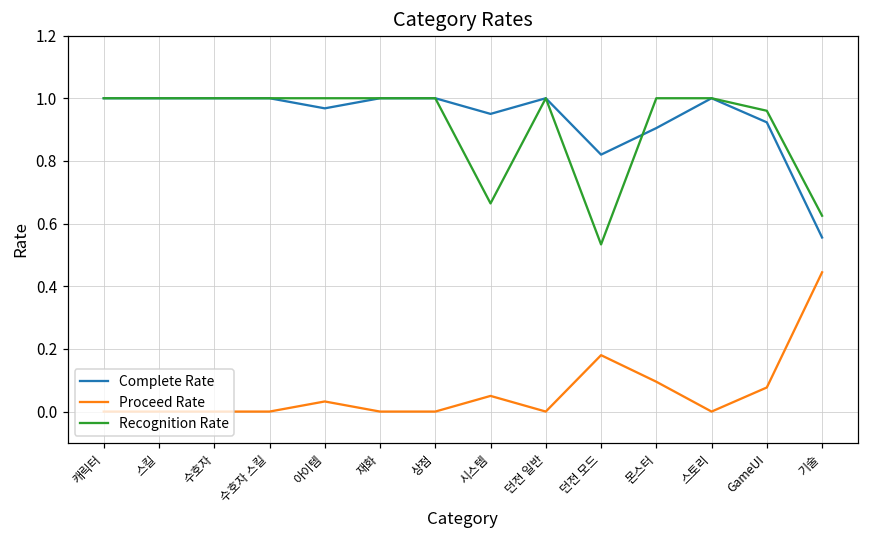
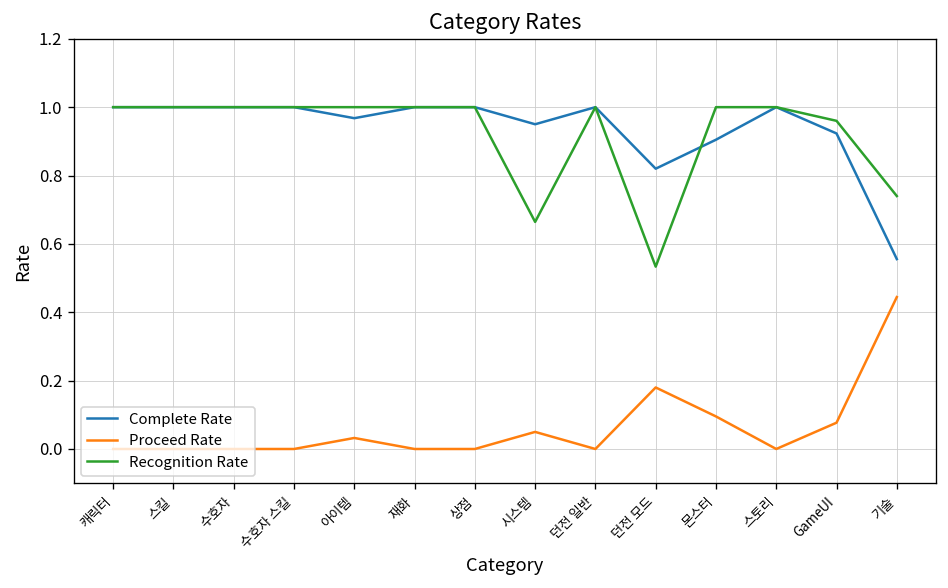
Recognition Rate, 기술: 0.63 -> 0.74
